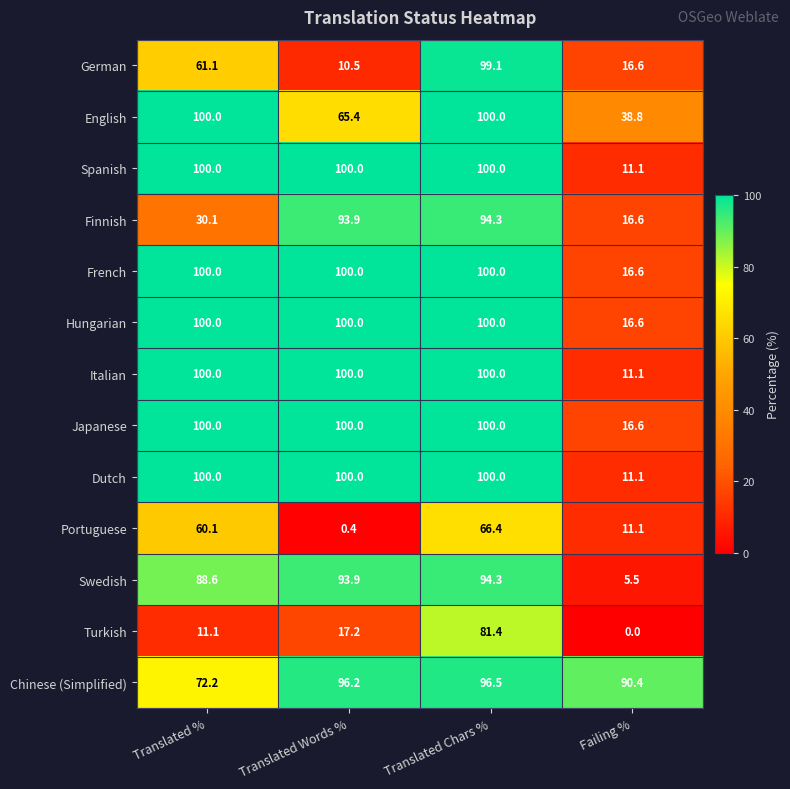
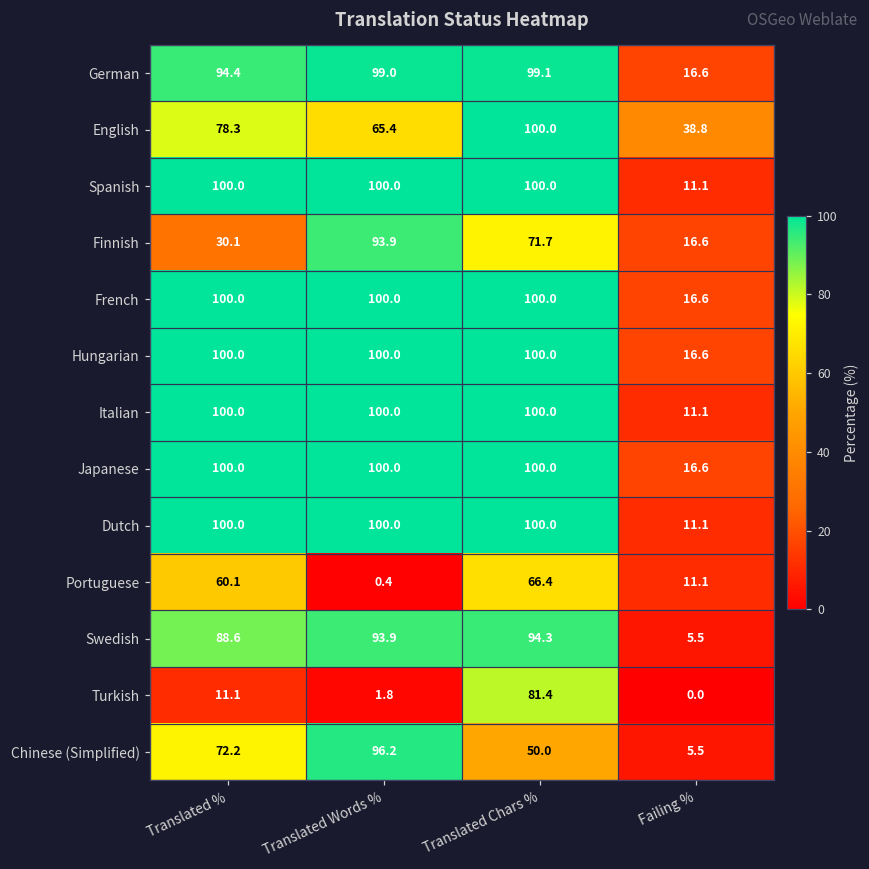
German, Translated %: 61.1 -> 94.4
German, Translated Words %: 10.5 -> 99.0
English, Translated %: 100.0 -> 78.3
Finnish, Translated Chars %: 94.3 -> 71.7
Turkish, Translated Words %: 17.2 -> 1.8
Chinese (Simplified), Translated Chars %: 96.5 -> 50.0
Chinese (Simplified), Failing %: 90.4 -> 5.5
